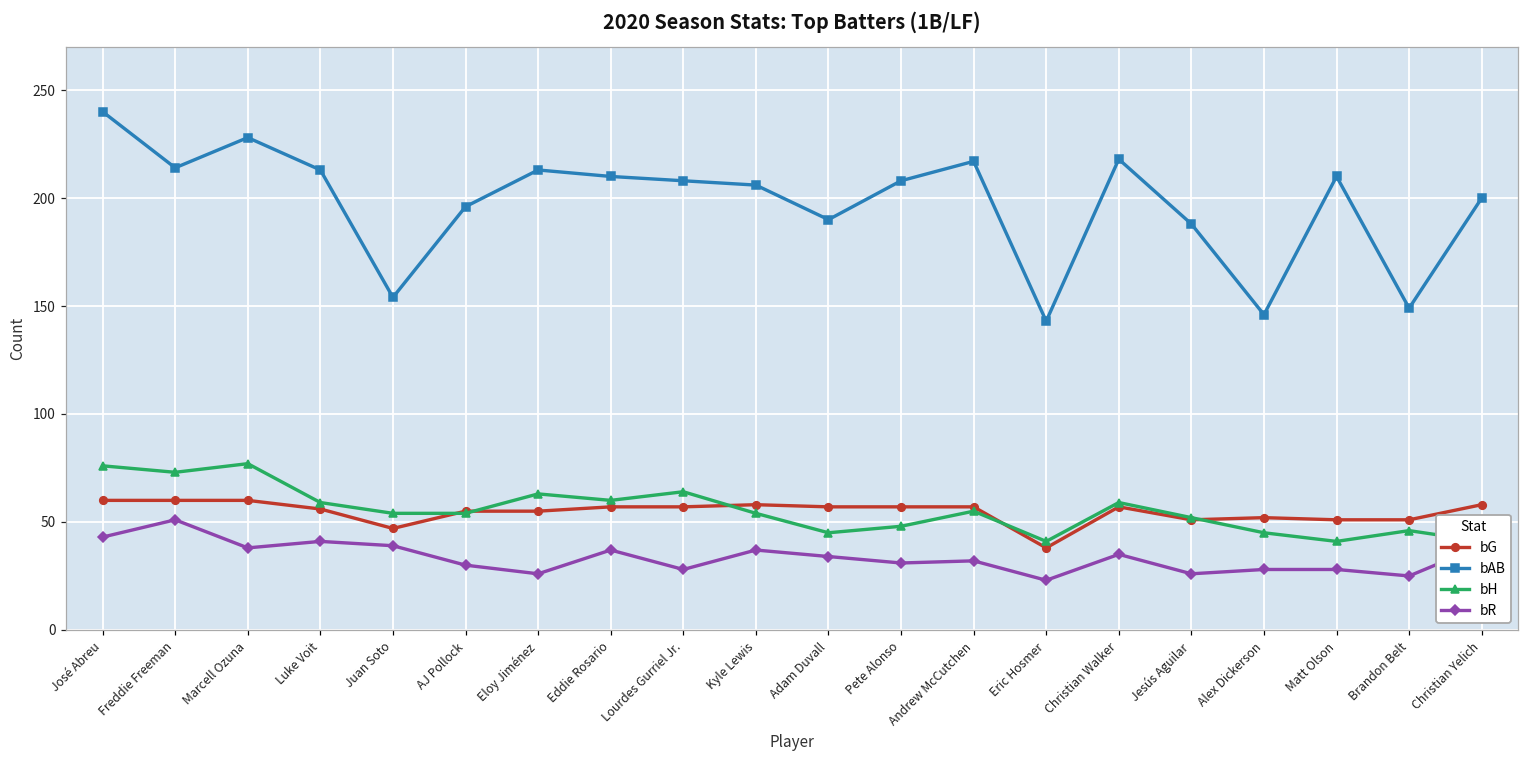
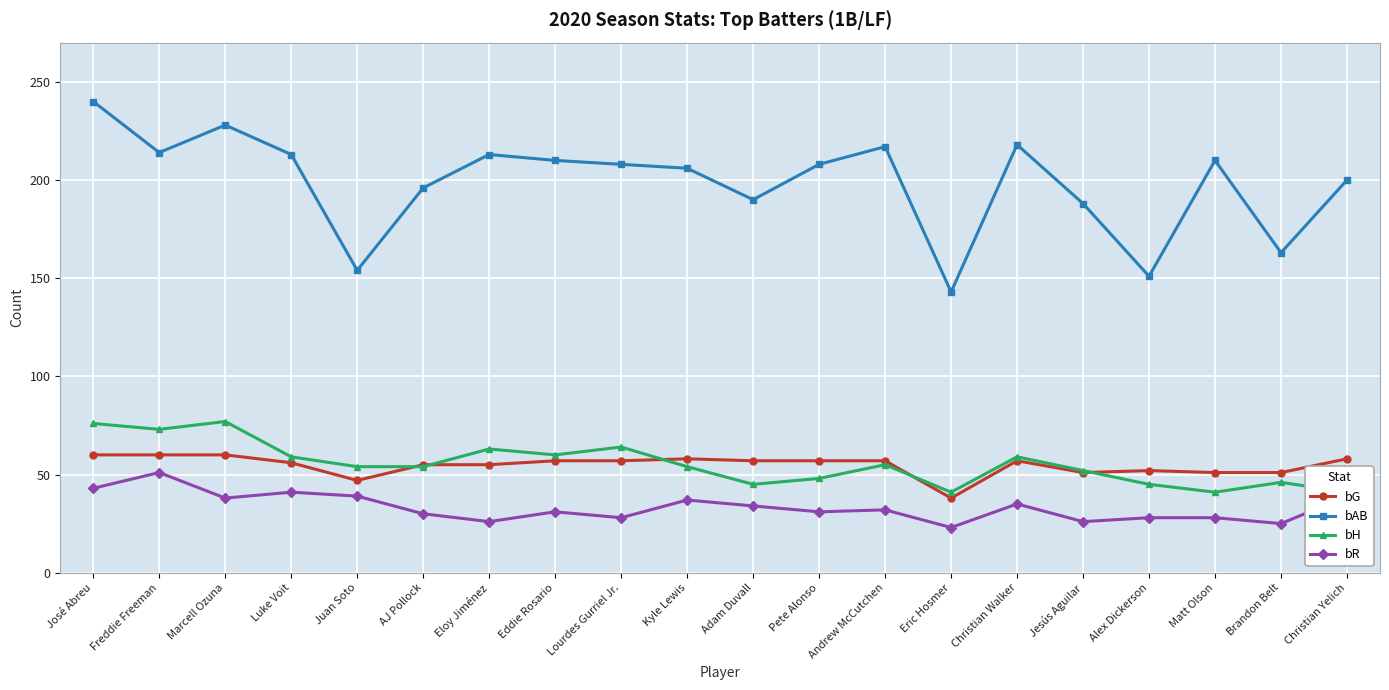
bR, Eddie Rosario: 37 -> 31
bAB, Alex Dickerson: 146 -> 151
bAB, Brandon Belt: 149 -> 163
